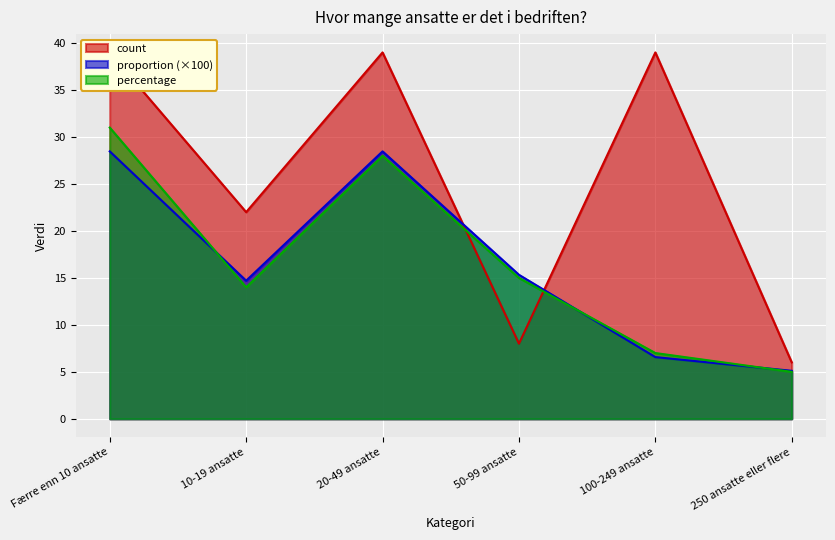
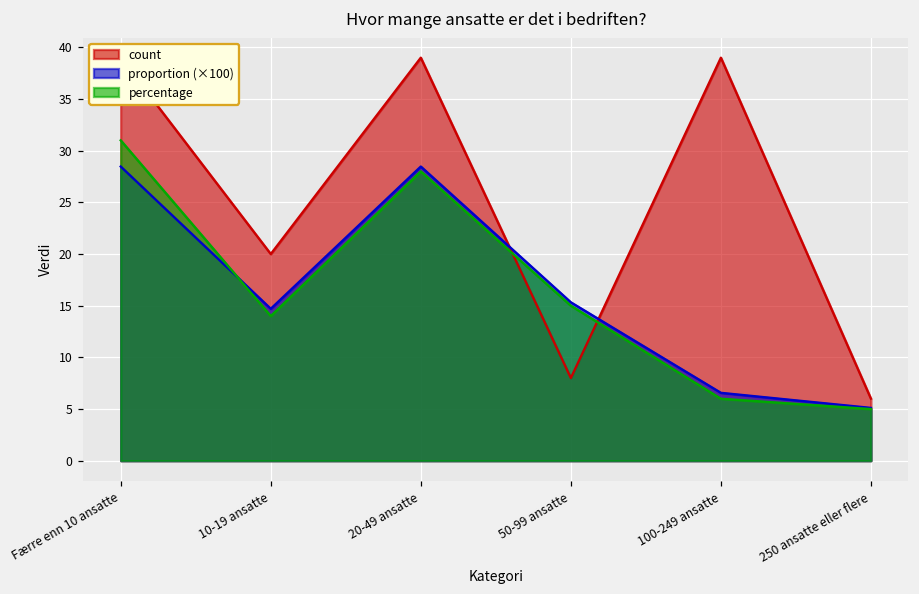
count, 10-19 ansatte: 22 -> 20
percentage, 100-249 ansatte: 7 -> 6
